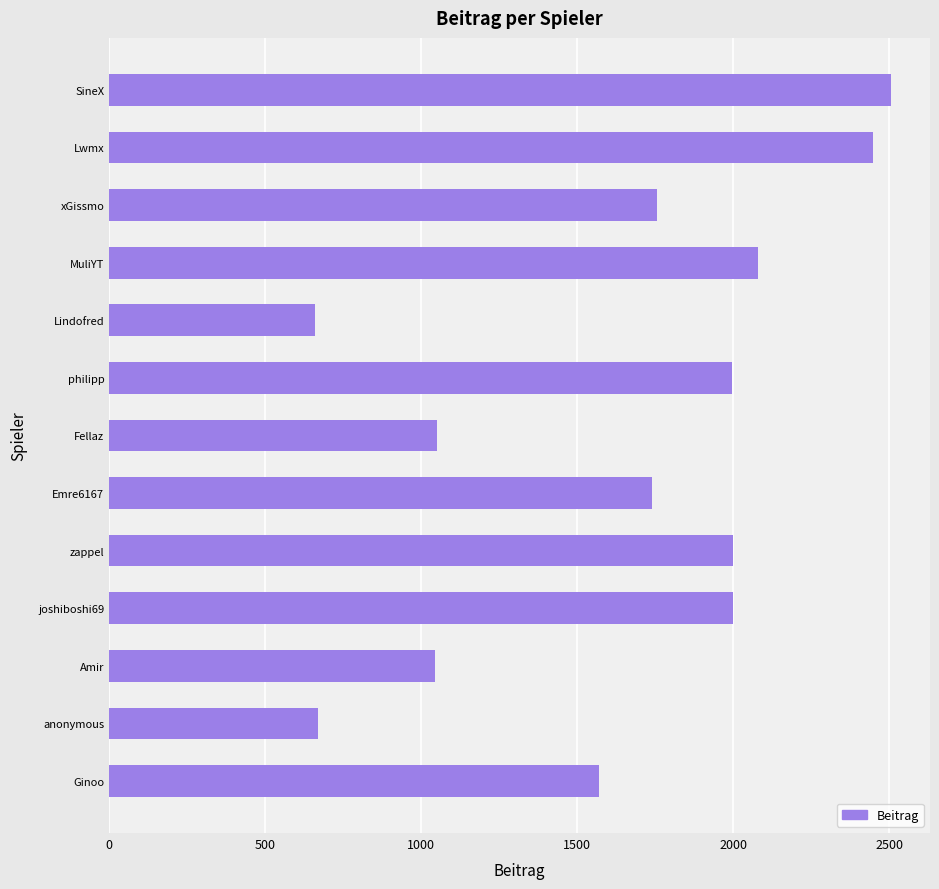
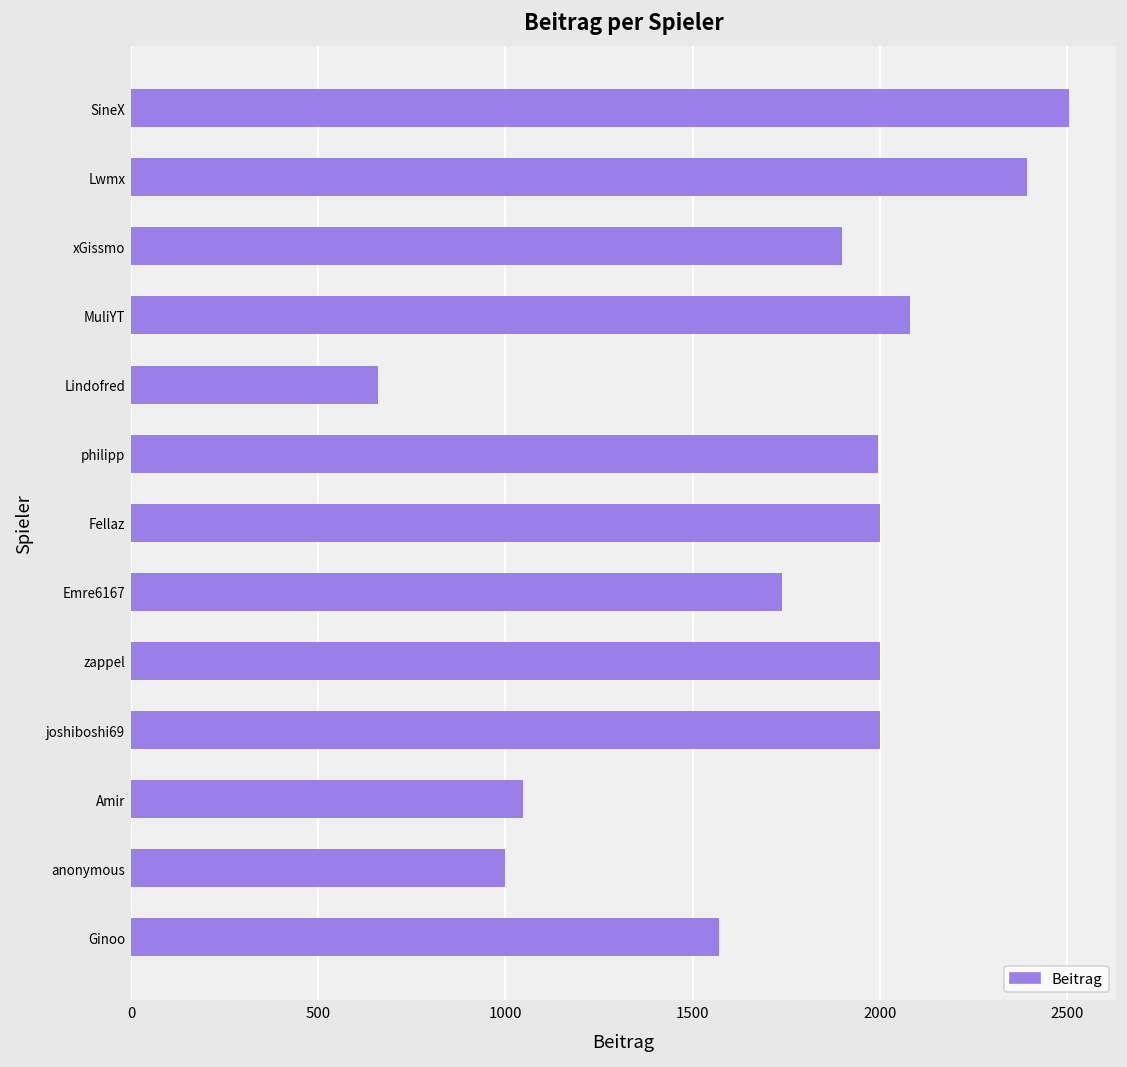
Lwmx: 2450 -> 2390
xGissmo: 1760 -> 1900
Fellaz: 1050 -> 2000
anonymous: 670 -> 1000
